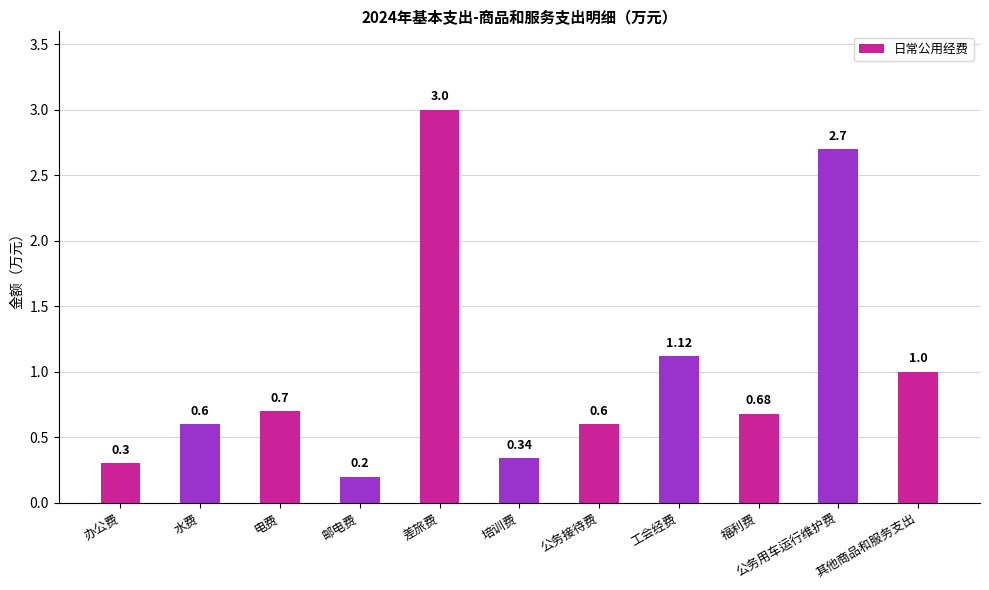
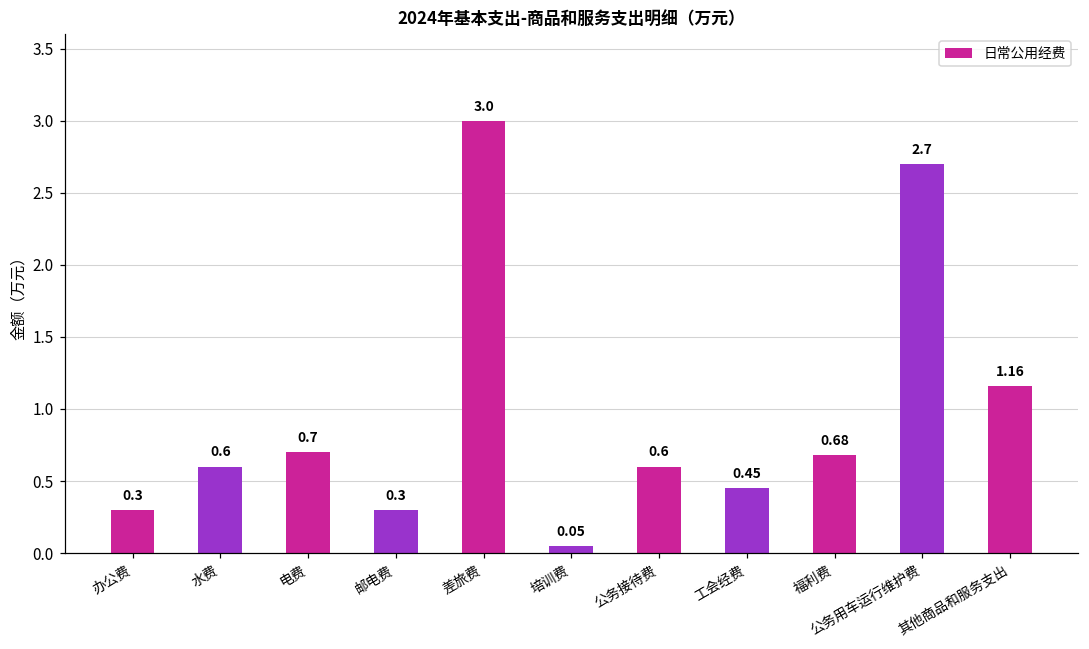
邮电费: 0.2 -> 0.3
培训费: 0.34 -> 0.05
工会经费: 1.12 -> 0.45
其他商品和服务支出: 1.0 -> 1.16
